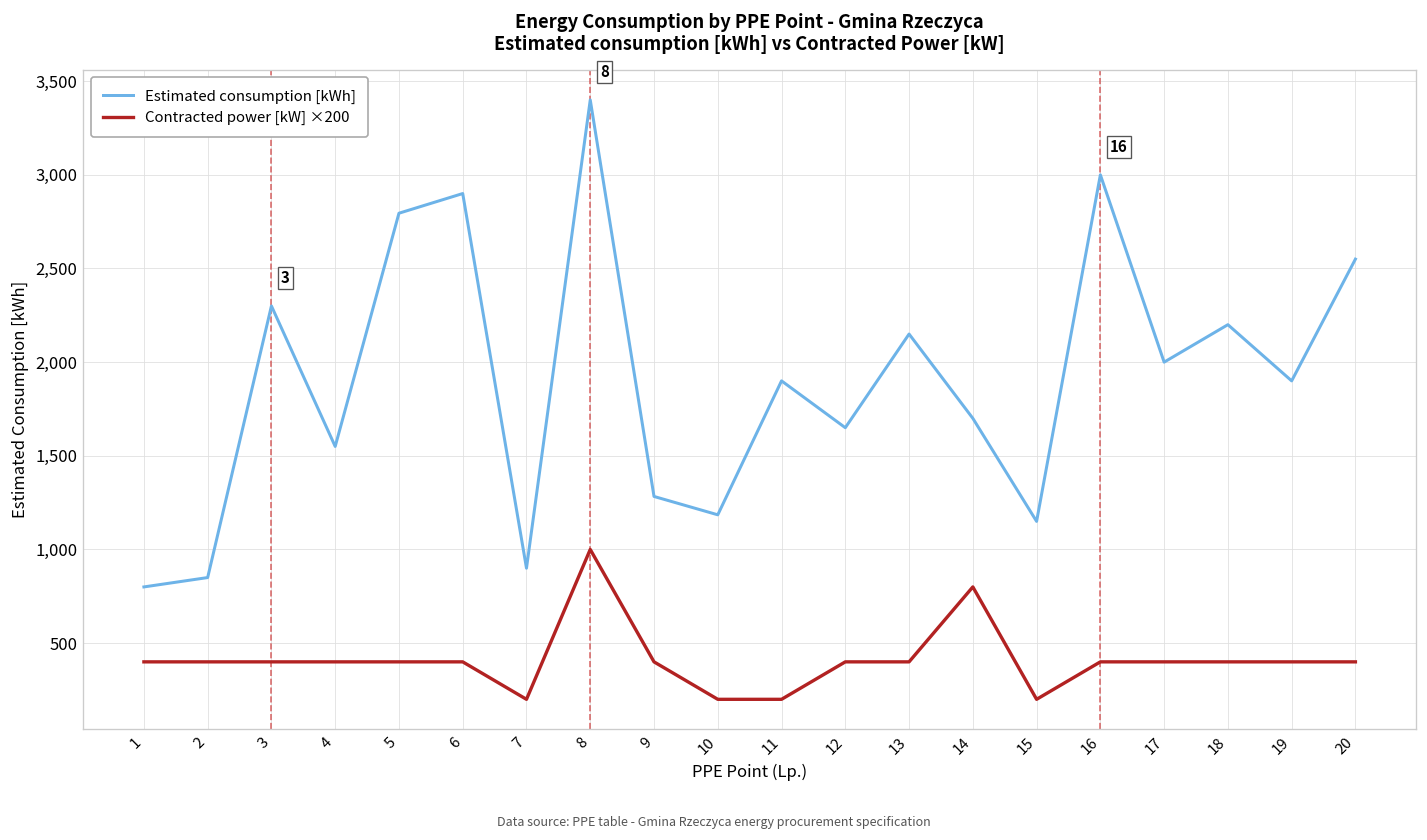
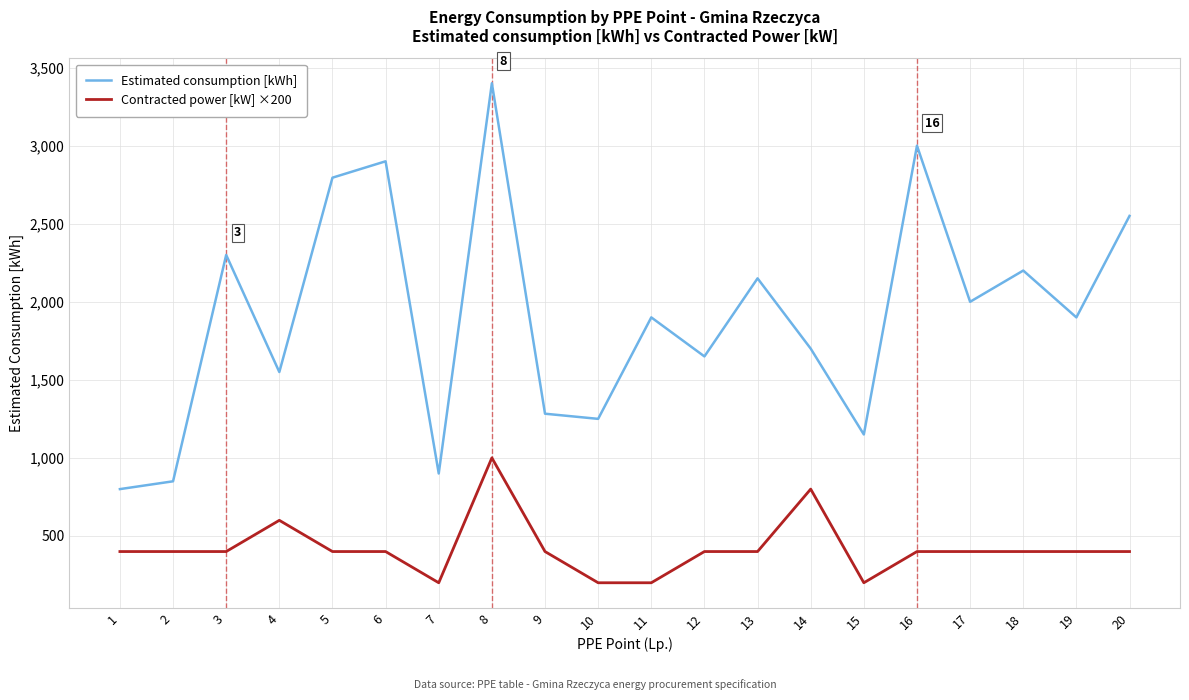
Contracted power [kW] ×200, 4: 400 -> 600
Estimated consumption [kWh], 10: 1,190 -> 1,250
